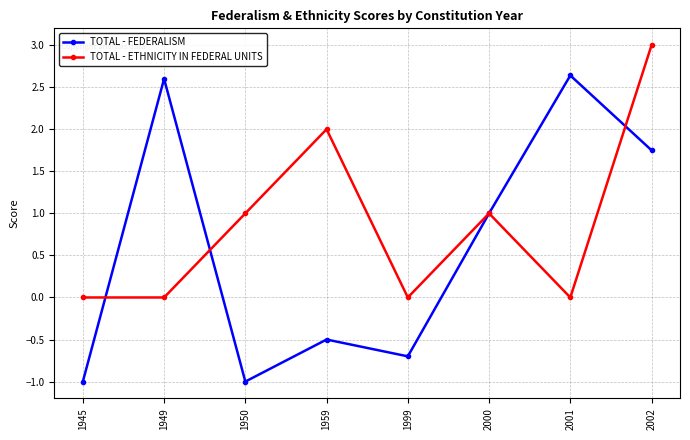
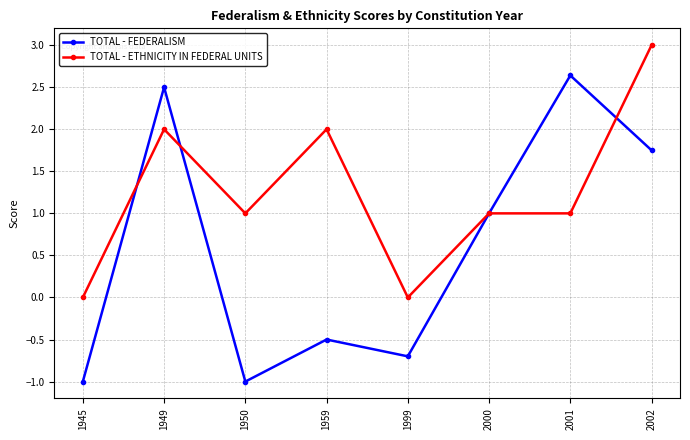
TOTAL - FEDERALISM, 1949: 2.6 -> 2.5
TOTAL - ETHNICITY IN FEDERAL UNITS, 1949: 0 -> 2
TOTAL - ETHNICITY IN FEDERAL UNITS, 2001: 0 -> 1
